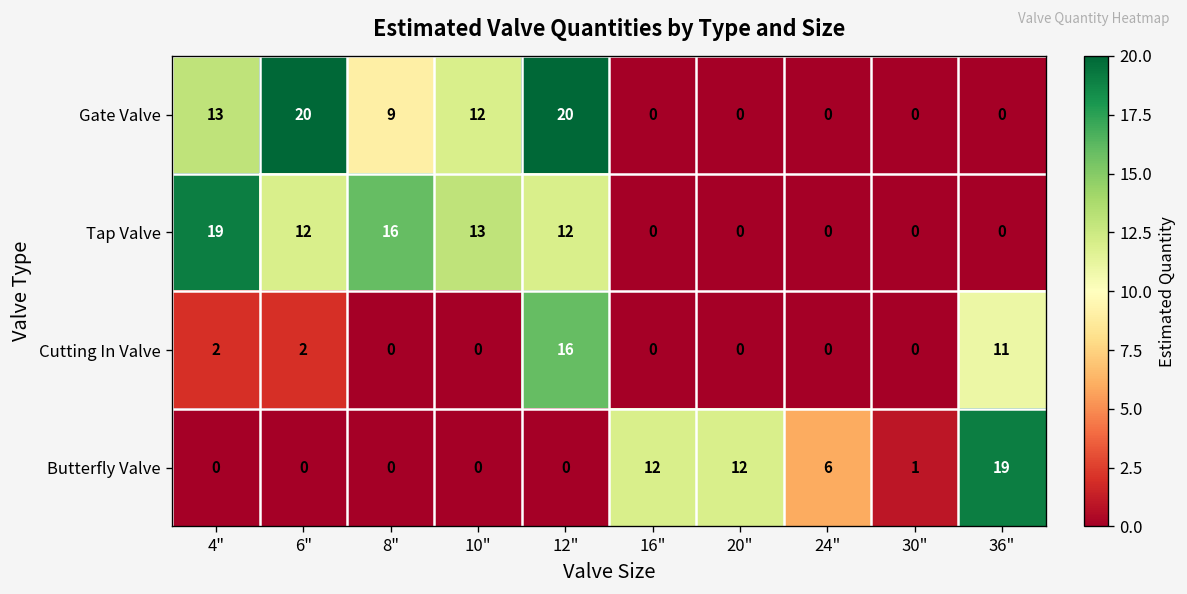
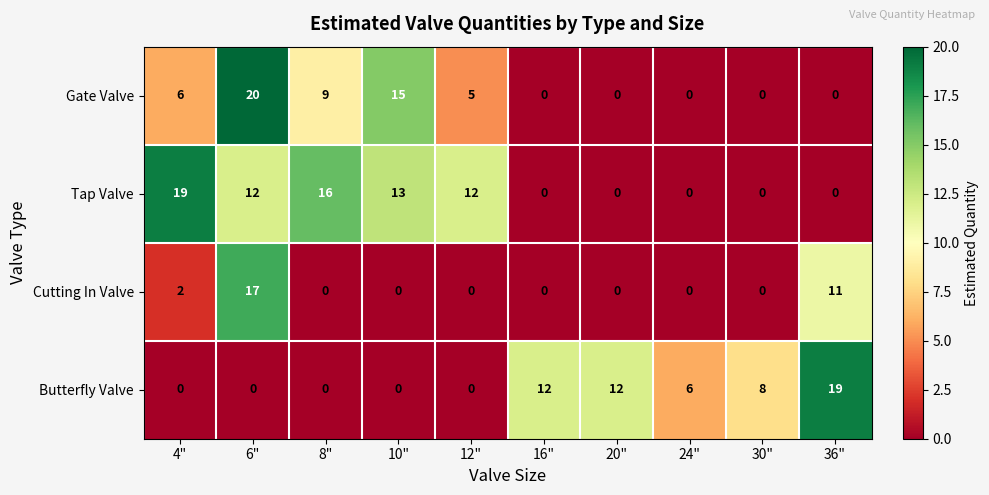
Gate Valve, 4": 13 -> 6
Gate Valve, 10": 12 -> 15
Gate Valve, 12": 20 -> 5
Cutting In Valve, 6": 2 -> 17
Cutting In Valve, 12": 16 -> 0
Butterfly Valve, 30": 1 -> 8
